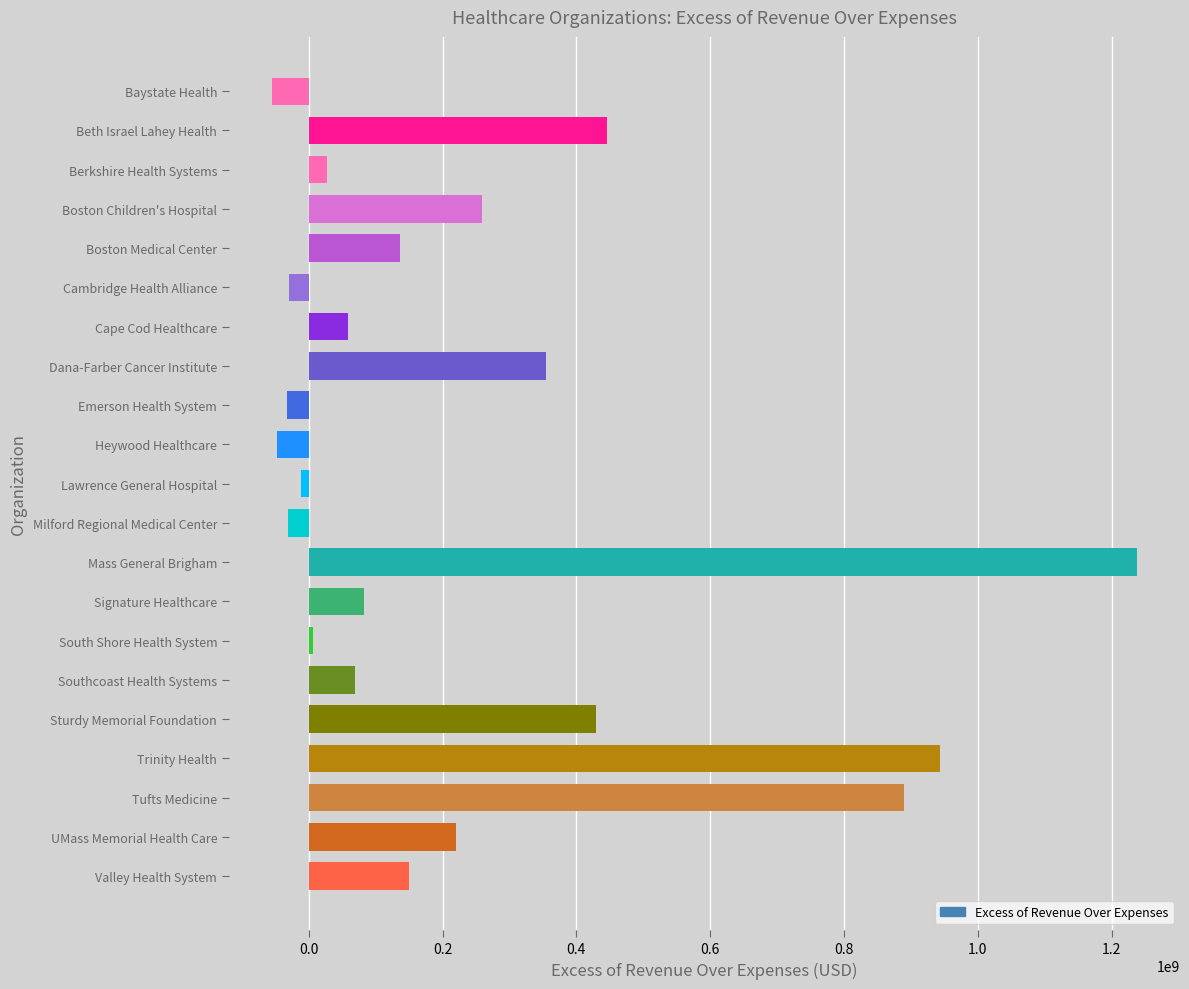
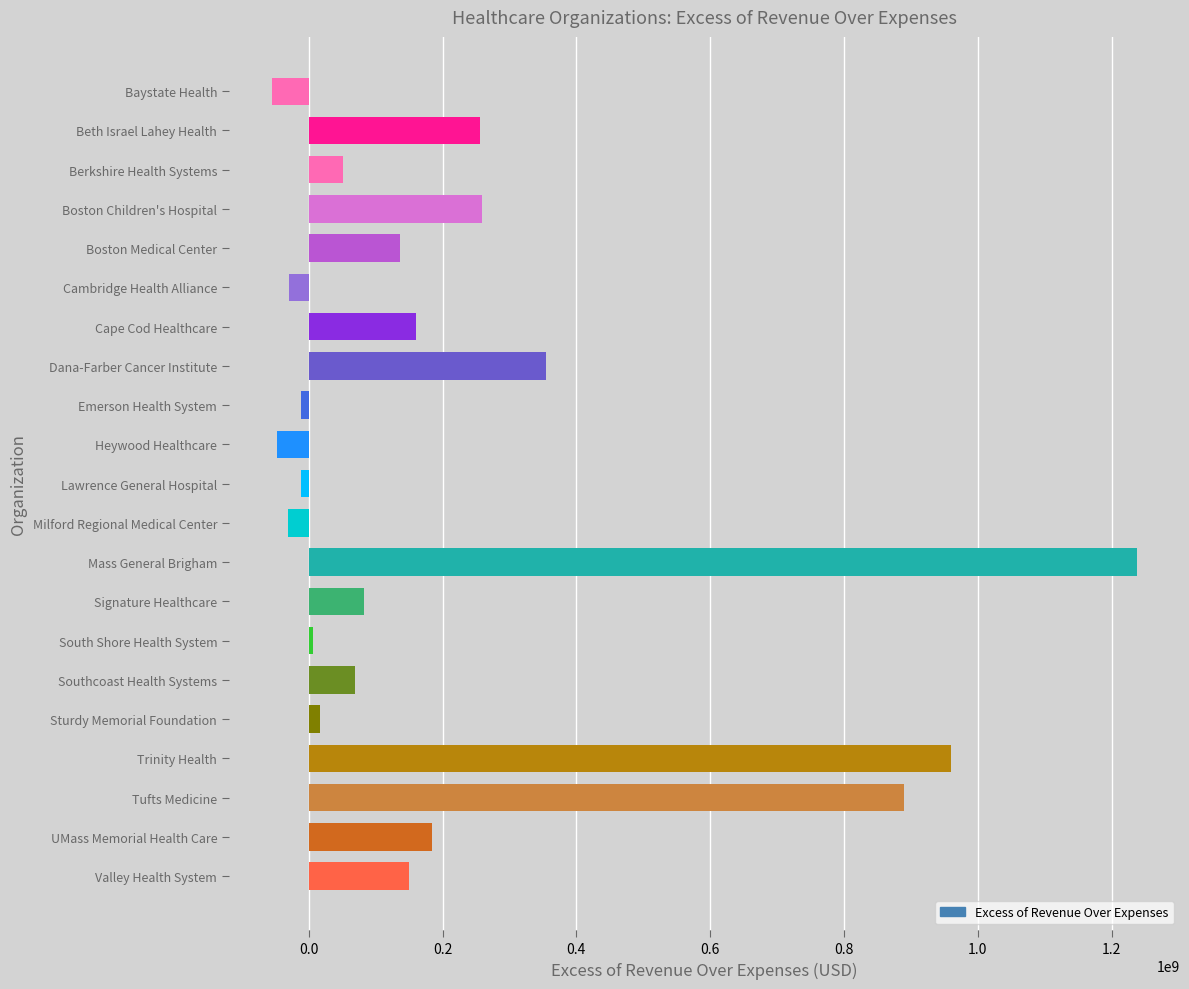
Beth Israel Lahey Health: 450000000 -> 260000000
Berkshire Health Systems: 30000000 -> 50000000
Cape Cod Healthcare: 60000000 -> 160000000
Emerson Health System: -30000000 -> -10000000
Sturdy Memorial Foundation: 430000000 -> 20000000
Trinity Health: 940000000 -> 960000000
UMass Memorial Health Care: 220000000 -> 180000000
